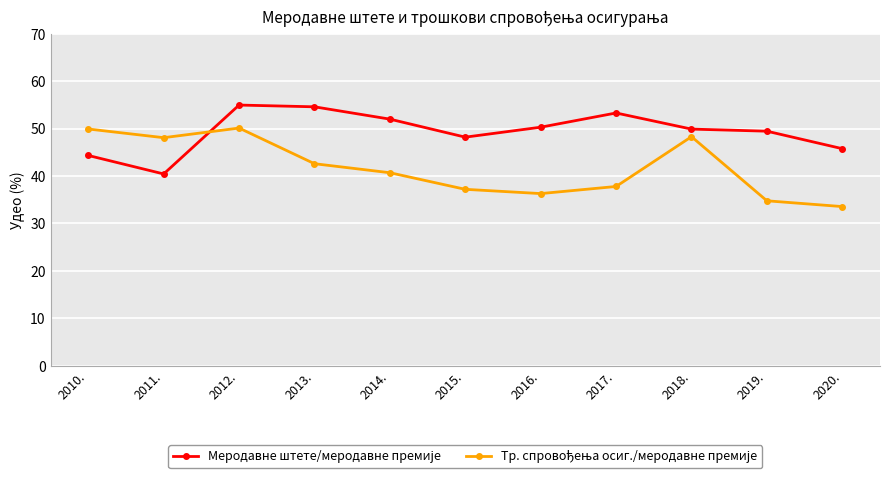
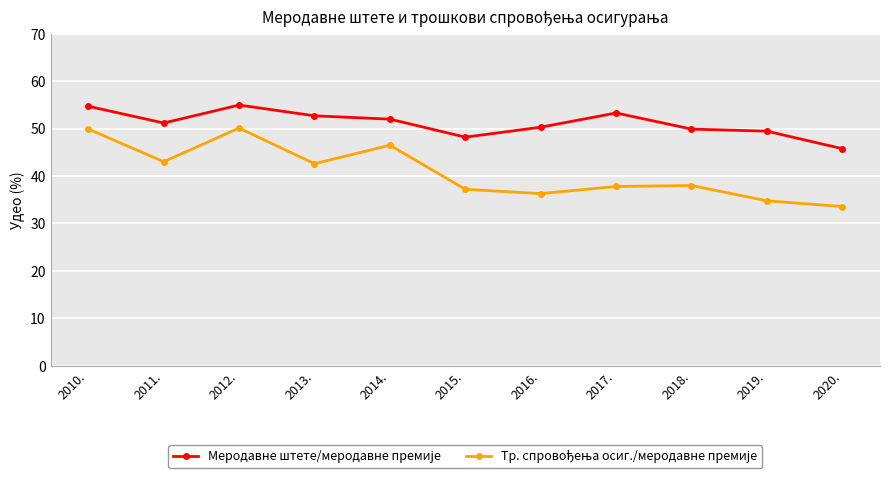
Меродавне штете/меродавне премије, 2010.: 44 -> 55
Меродавне штете/меродавне премије, 2011.: 40 -> 51
Тр. спровођења осиг./меродавне премије, 2011.: 48 -> 43
Меродавне штете/меродавне премије, 2013.: 55 -> 53
Тр. спровођења осиг./меродавне премије, 2014.: 41 -> 47
Тр. спровођења осиг./меродавне премије, 2018.: 48 -> 38
